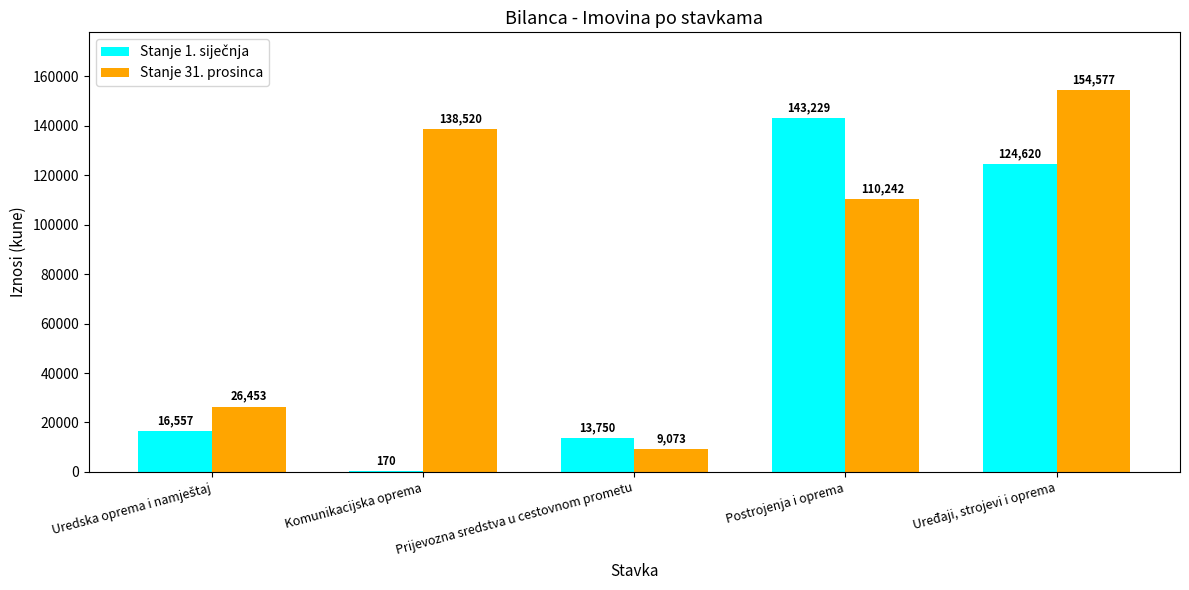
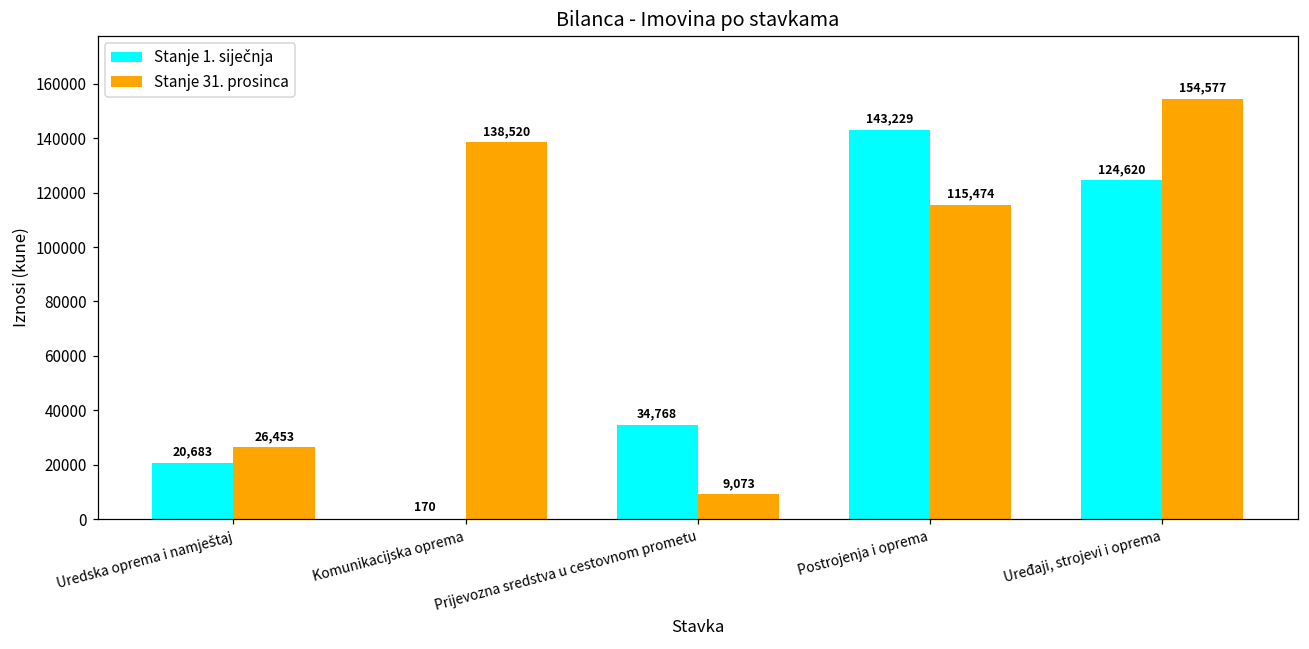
Stanje 1. siječnja, Uredska oprema i namještaj: 16,557 -> 20,683
Stanje 1. siječnja, Prijevozna sredstva u cestovnom prometu: 13,750 -> 34,768
Stanje 31. prosinca, Postrojenja i oprema: 110,242 -> 115,474
